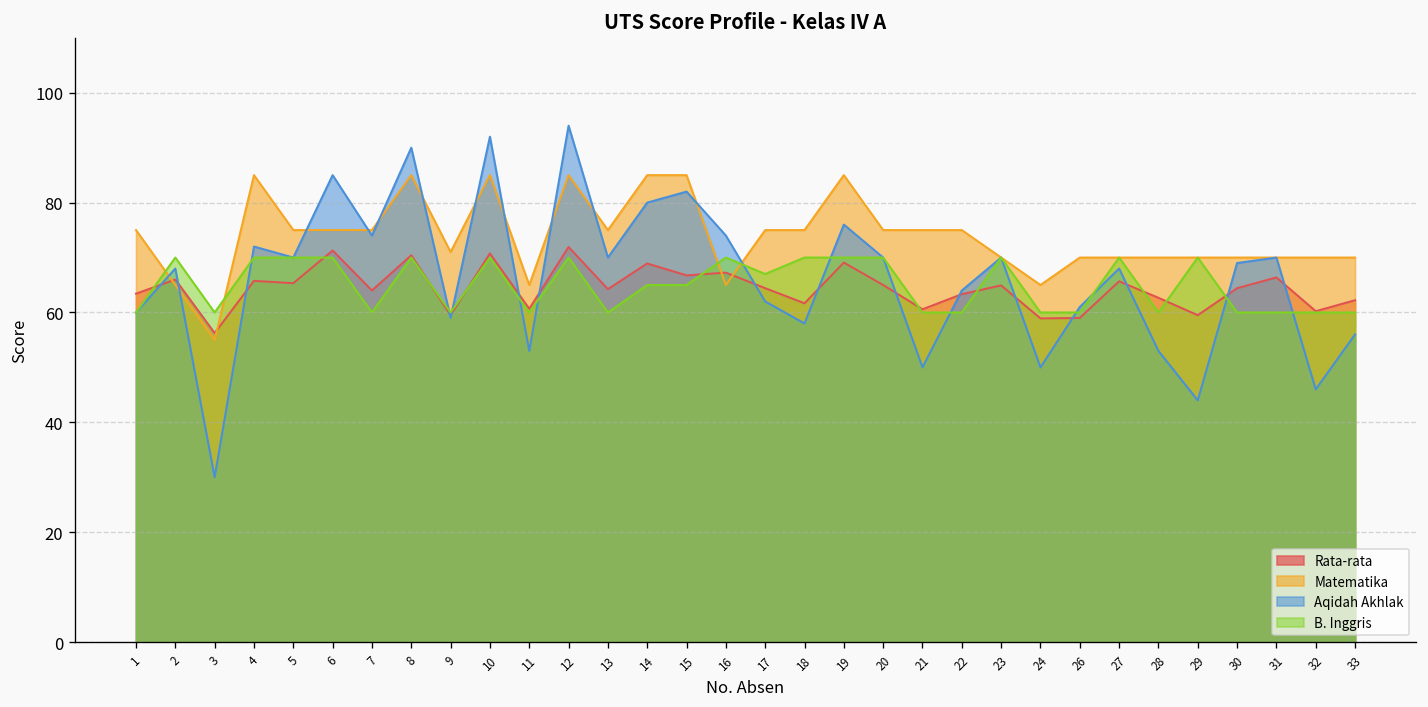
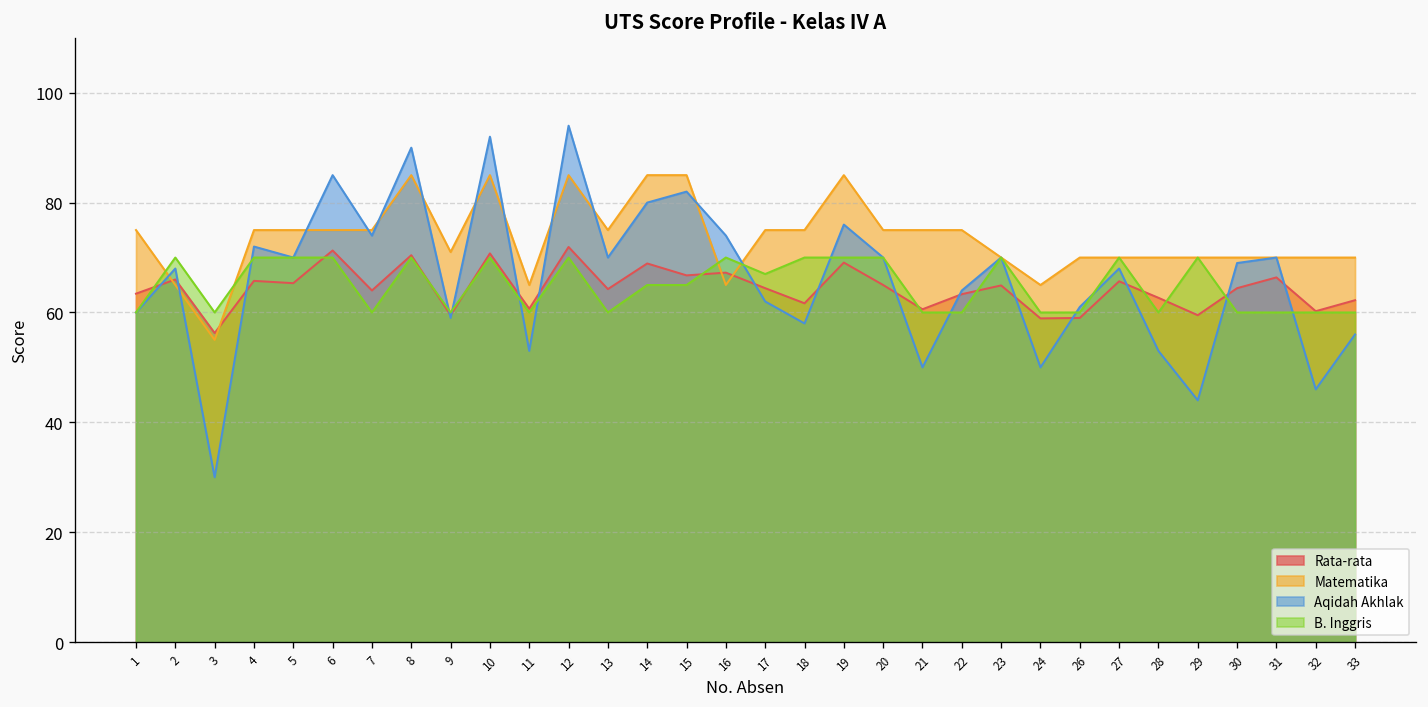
Matematika, 4: 85 -> 75
